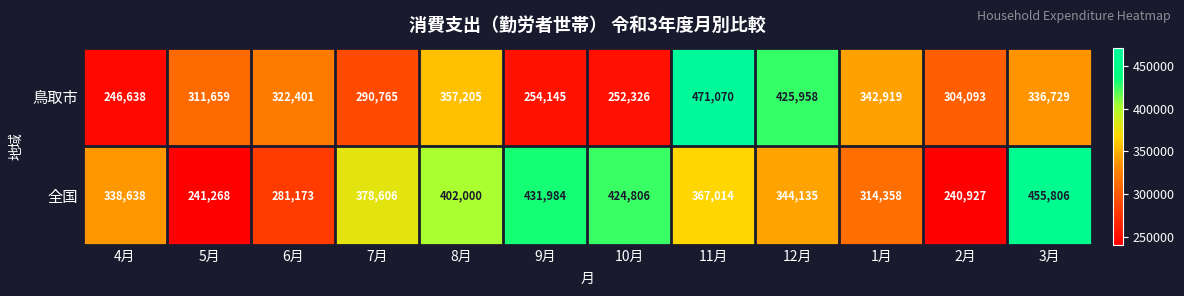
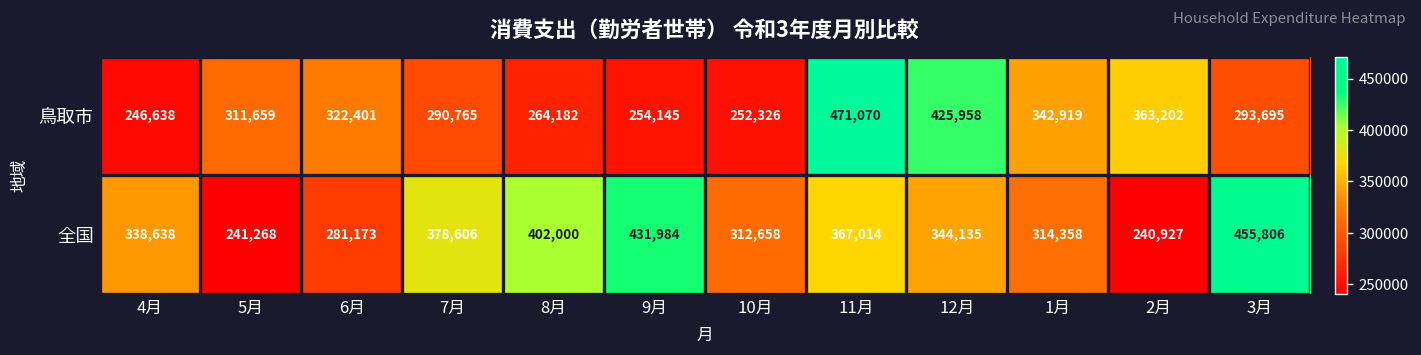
鳥取市, 8月: 357,205 -> 264,182
鳥取市, 2月: 304,093 -> 363,202
鳥取市, 3月: 336,729 -> 293,695
全国, 10月: 424,806 -> 312,658
